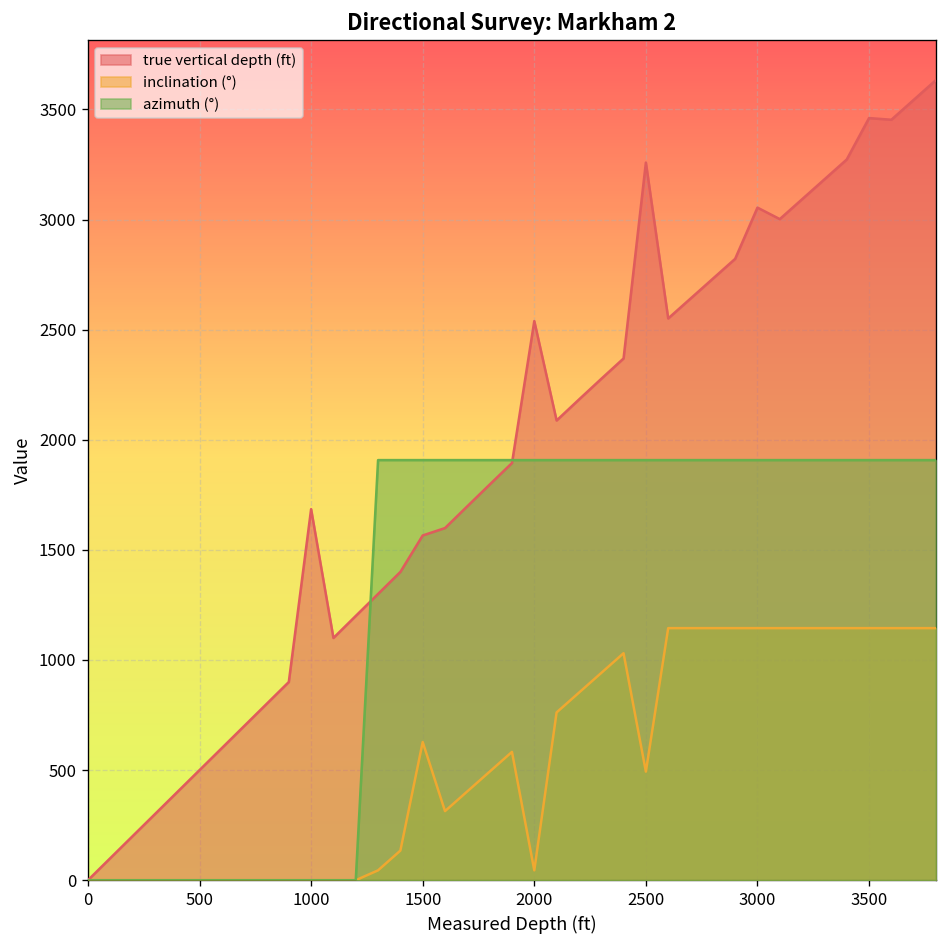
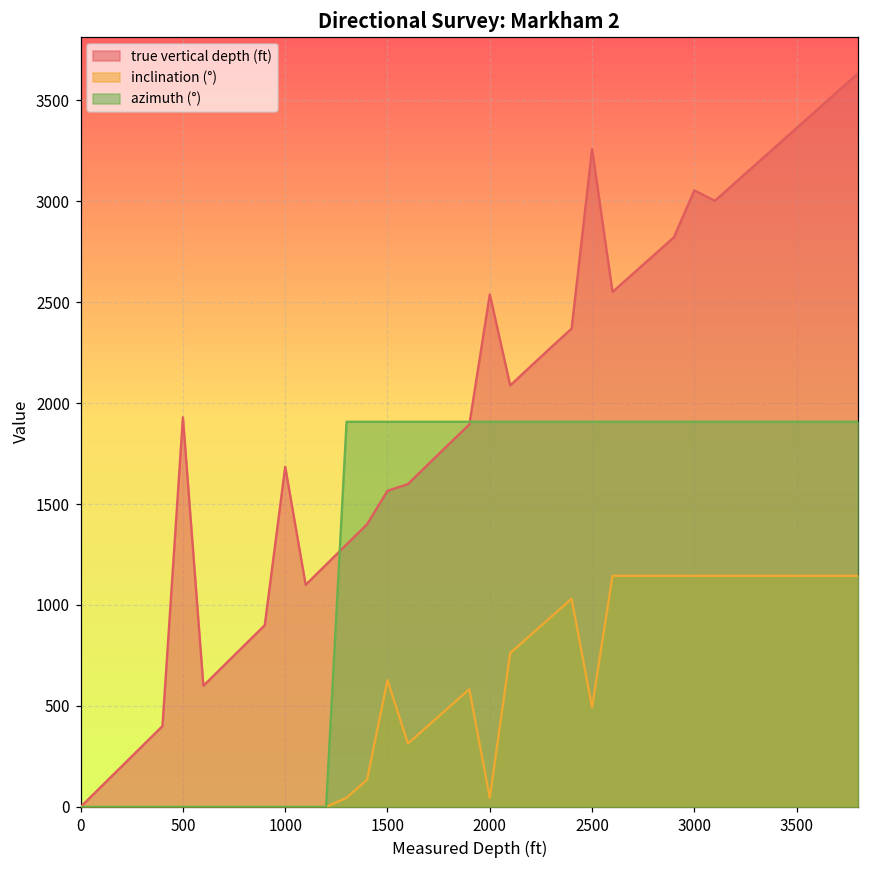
true vertical depth (ft), 500: 500 -> 1930
true vertical depth (ft), 3500: 3460 -> 3360
